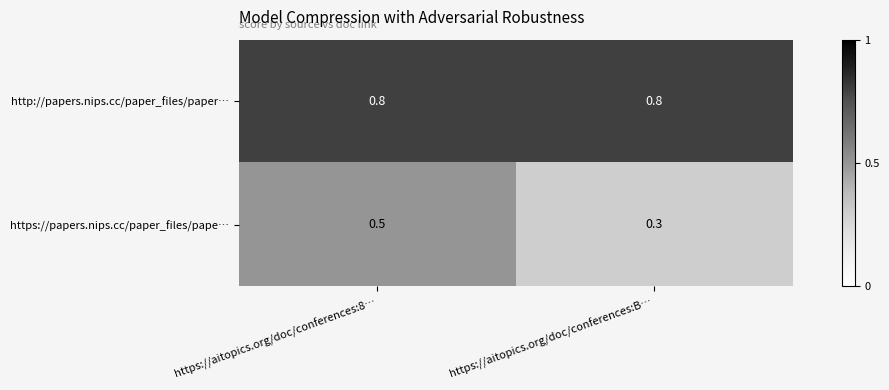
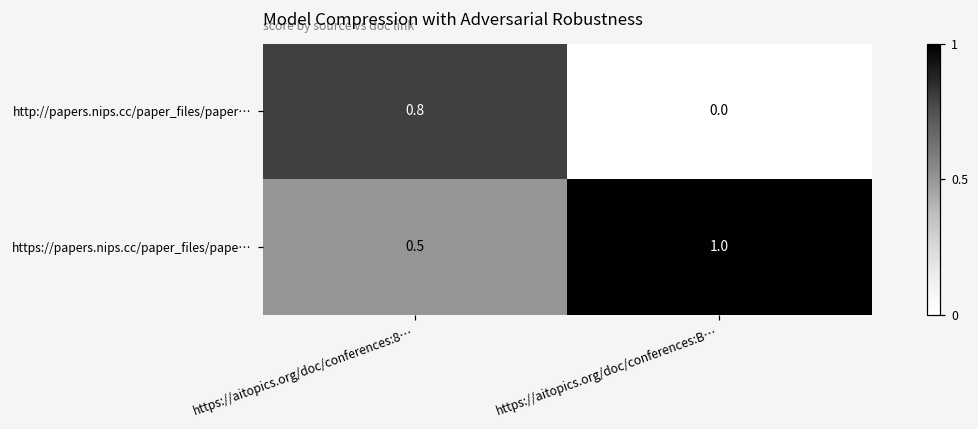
http://papers.nips.cc/paper_files/paper…, https://aitopics.org/doc/conferences:B…: 0.8 -> 0.0
https://papers.nips.cc/paper_files/pape…, https://aitopics.org/doc/conferences:B…: 0.3 -> 1.0
